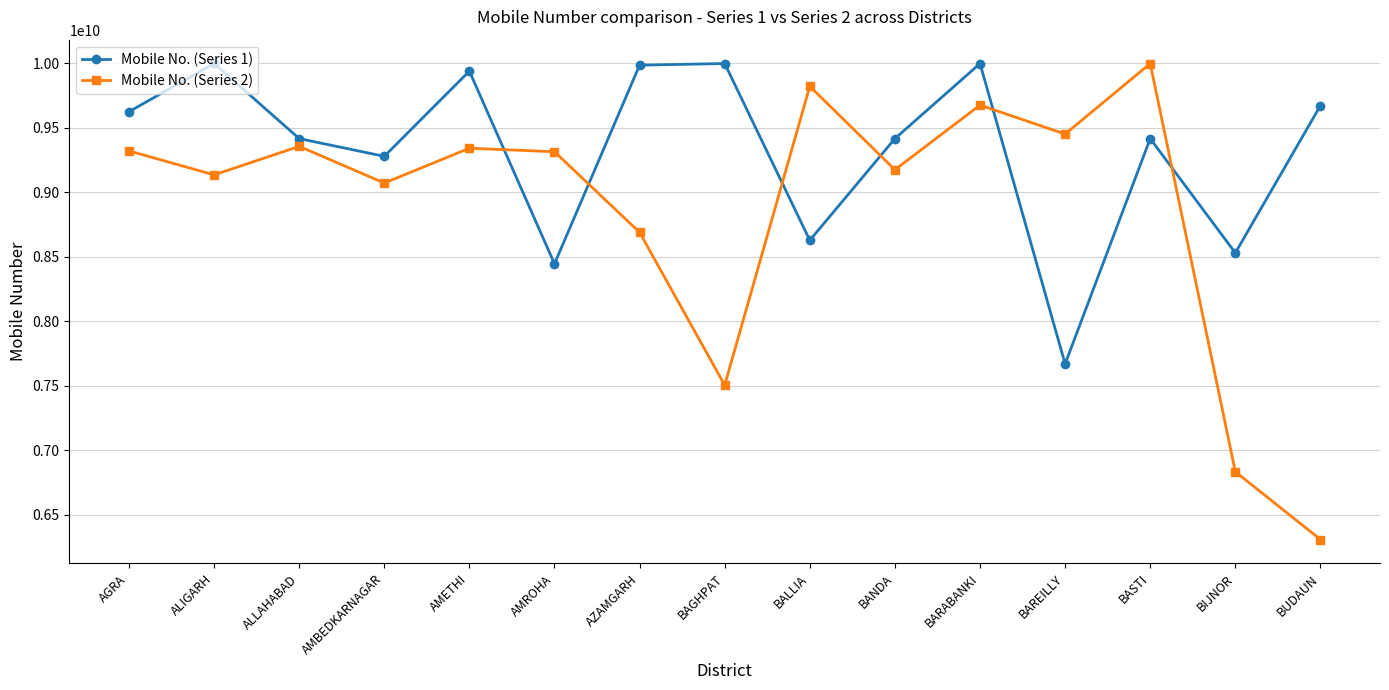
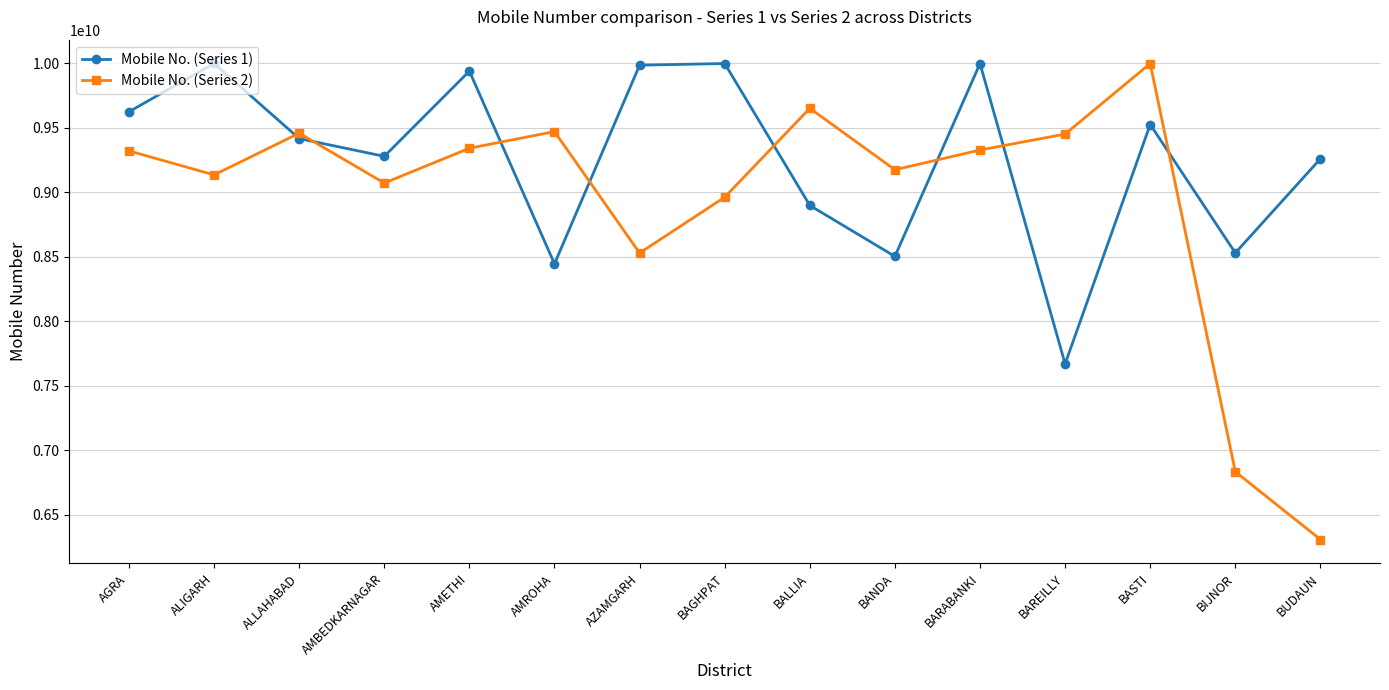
Mobile No. (Series 2), ALLAHABAD: 9360000000 -> 9460000000
Mobile No. (Series 2), AMROHA: 9310000000 -> 9470000000
Mobile No. (Series 2), AZAMGARH: 8690000000 -> 8530000000
Mobile No. (Series 2), BAGHPAT: 7500000000 -> 8960000000
Mobile No. (Series 1), BALLIA: 8630000000 -> 8900000000
Mobile No. (Series 2), BALLIA: 9820000000 -> 9650000000
Mobile No. (Series 1), BANDA: 9420000000 -> 8500000000
Mobile No. (Series 2), BARABANKI: 9680000000 -> 9330000000
Mobile No. (Series 1), BASTI: 9420000000 -> 9520000000
Mobile No. (Series 1), BUDAUN: 9670000000 -> 9260000000
